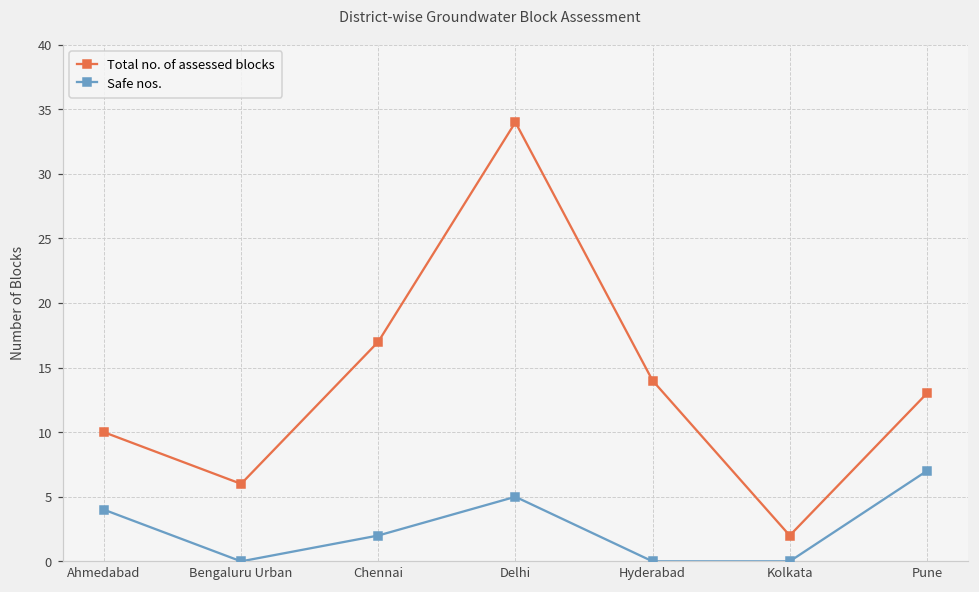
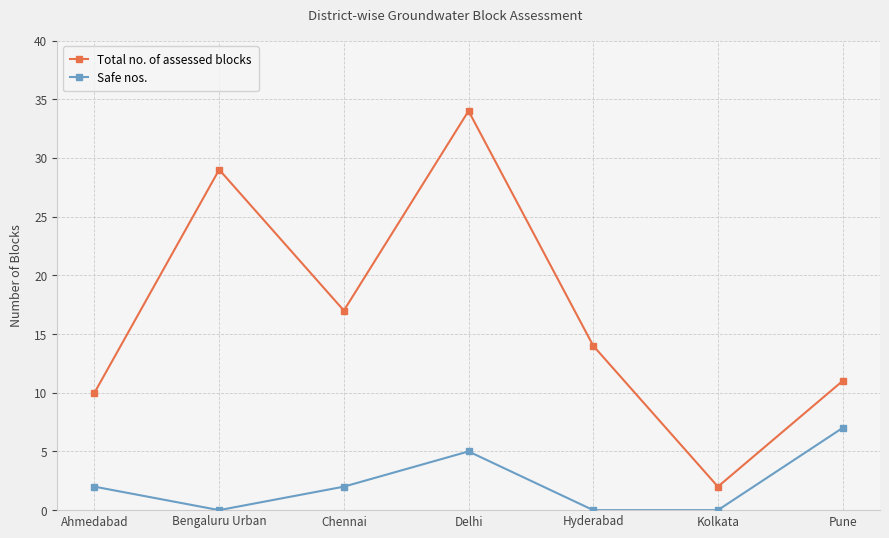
Safe nos., Ahmedabad: 4 -> 2
Total no. of assessed blocks, Bengaluru Urban: 6 -> 29
Total no. of assessed blocks, Pune: 13 -> 11
